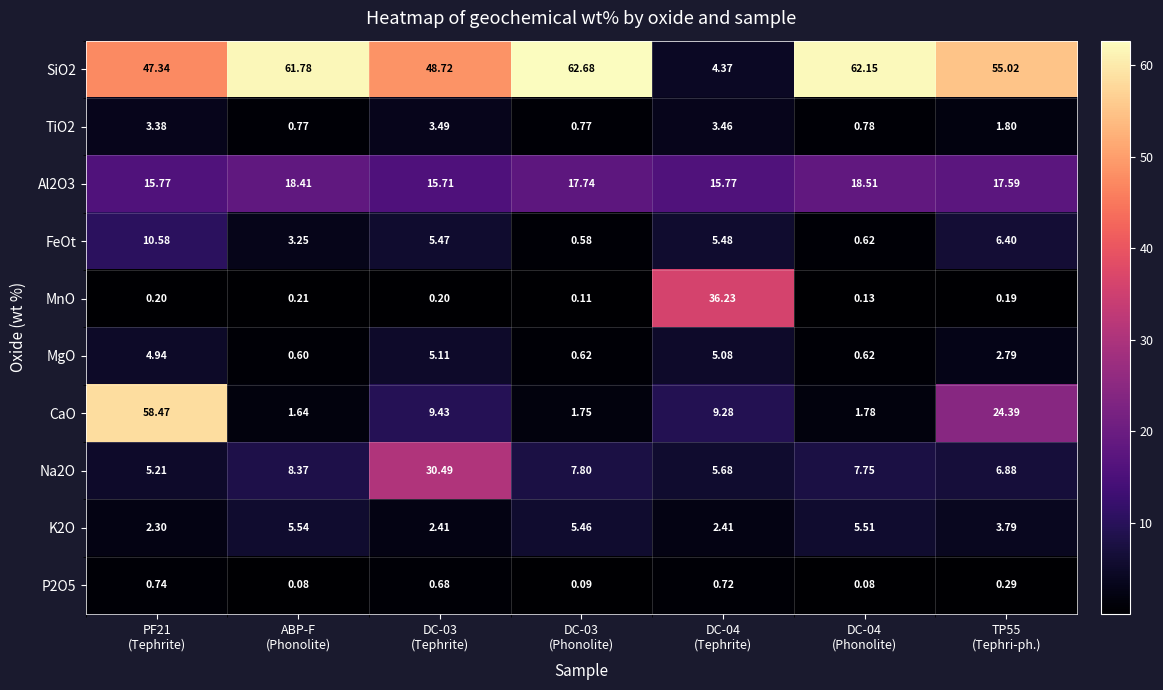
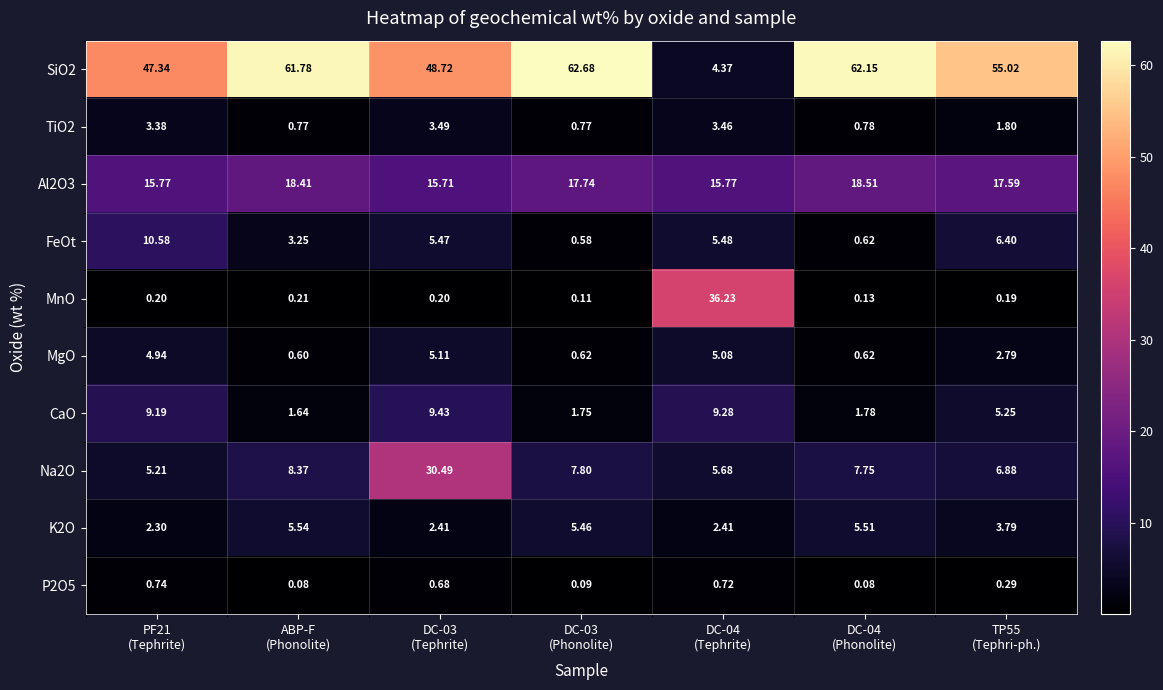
CaO, PF21 (Tephrite): 58.47 -> 9.19
CaO, TP55 (Tephri-ph.): 24.39 -> 5.25
